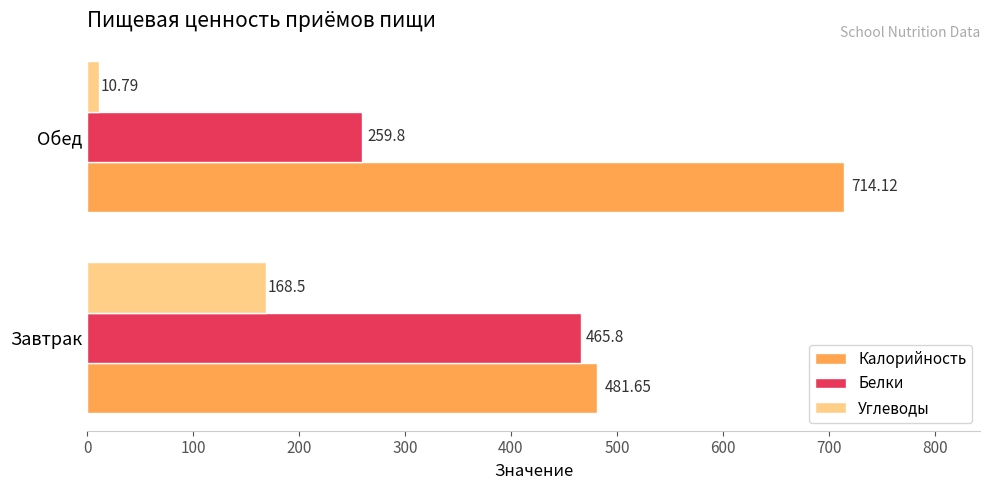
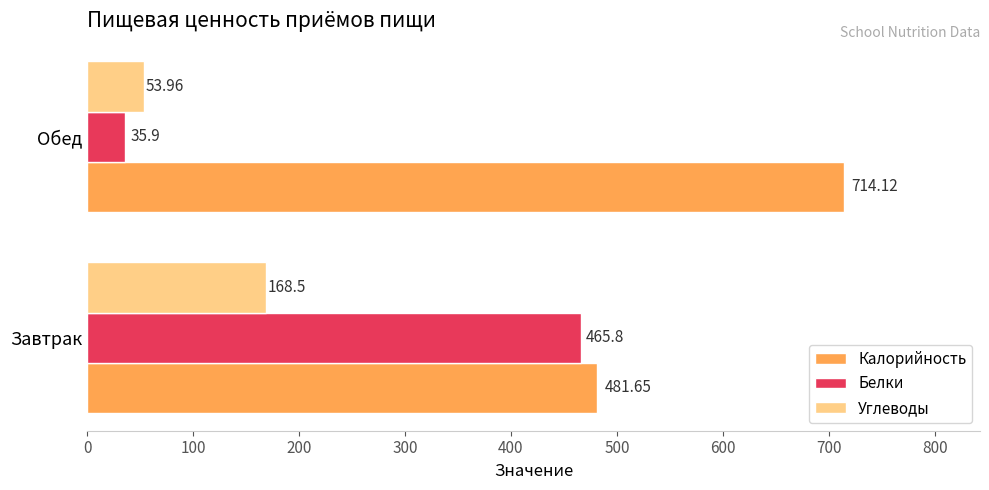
Углеводы, Обед: 10.79 -> 53.96
Белки, Обед: 259.8 -> 35.9
